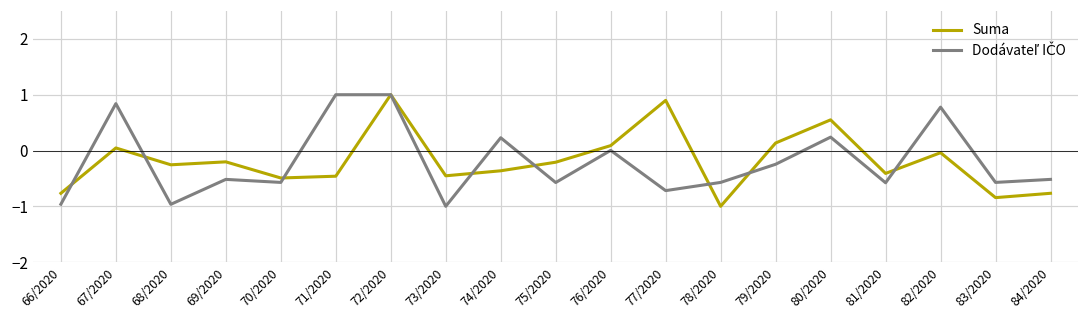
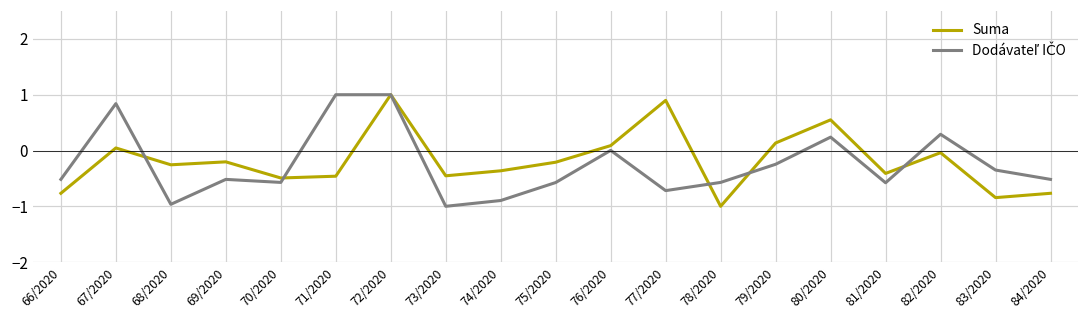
Dodávateľ IČO, 66/2020: -1.0 -> -0.5
Dodávateľ IČO, 74/2020: 0.2 -> -0.9
Dodávateľ IČO, 82/2020: 0.8 -> 0.3
Dodávateľ IČO, 83/2020: -0.6 -> -0.4
